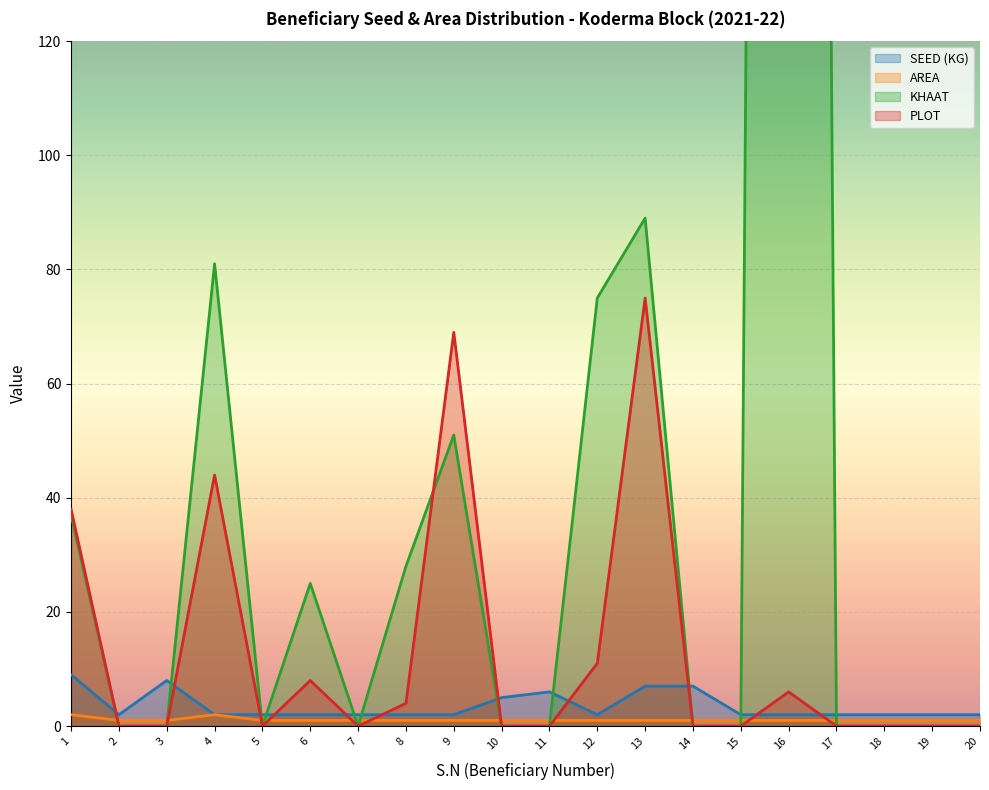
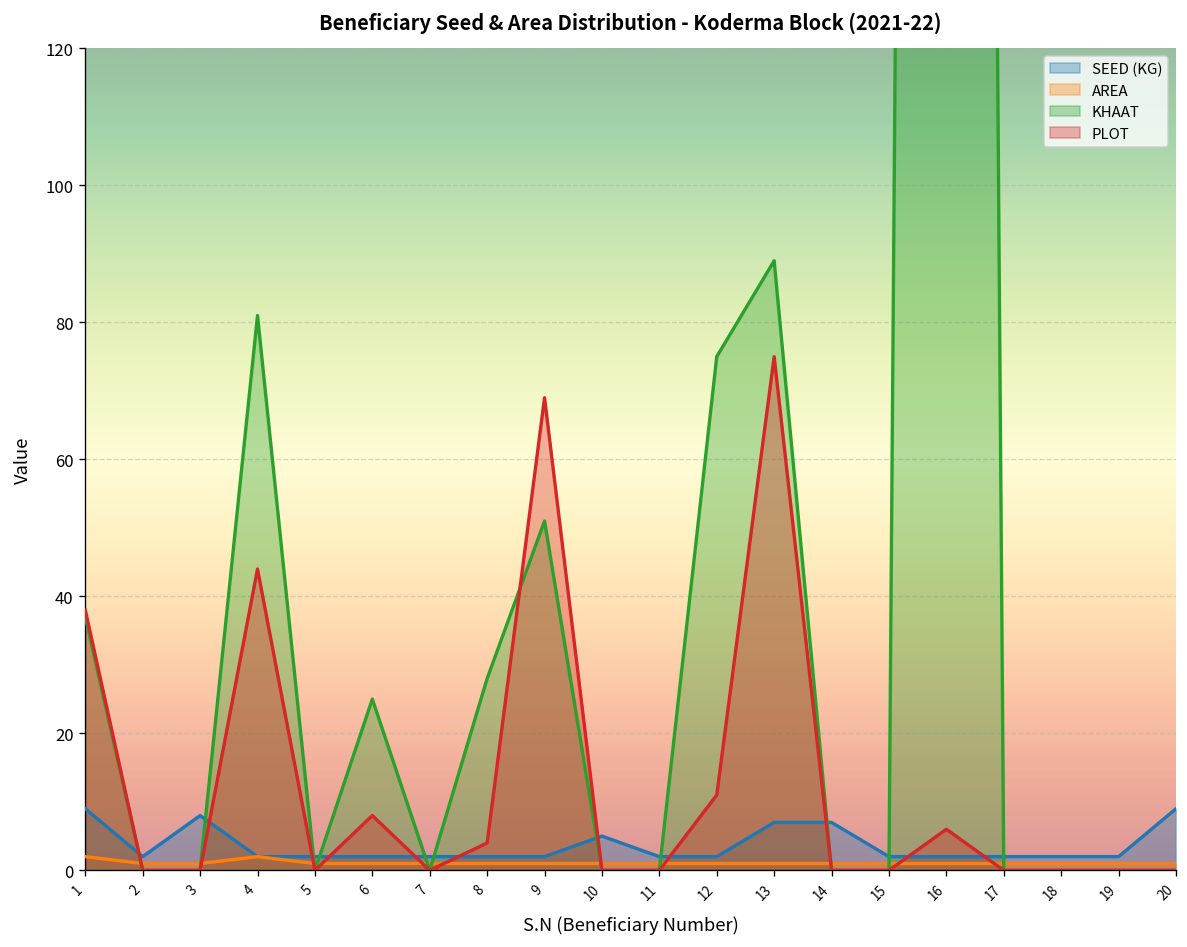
SEED (KG), 11: 6 -> 2
SEED (KG), 20: 2 -> 9
